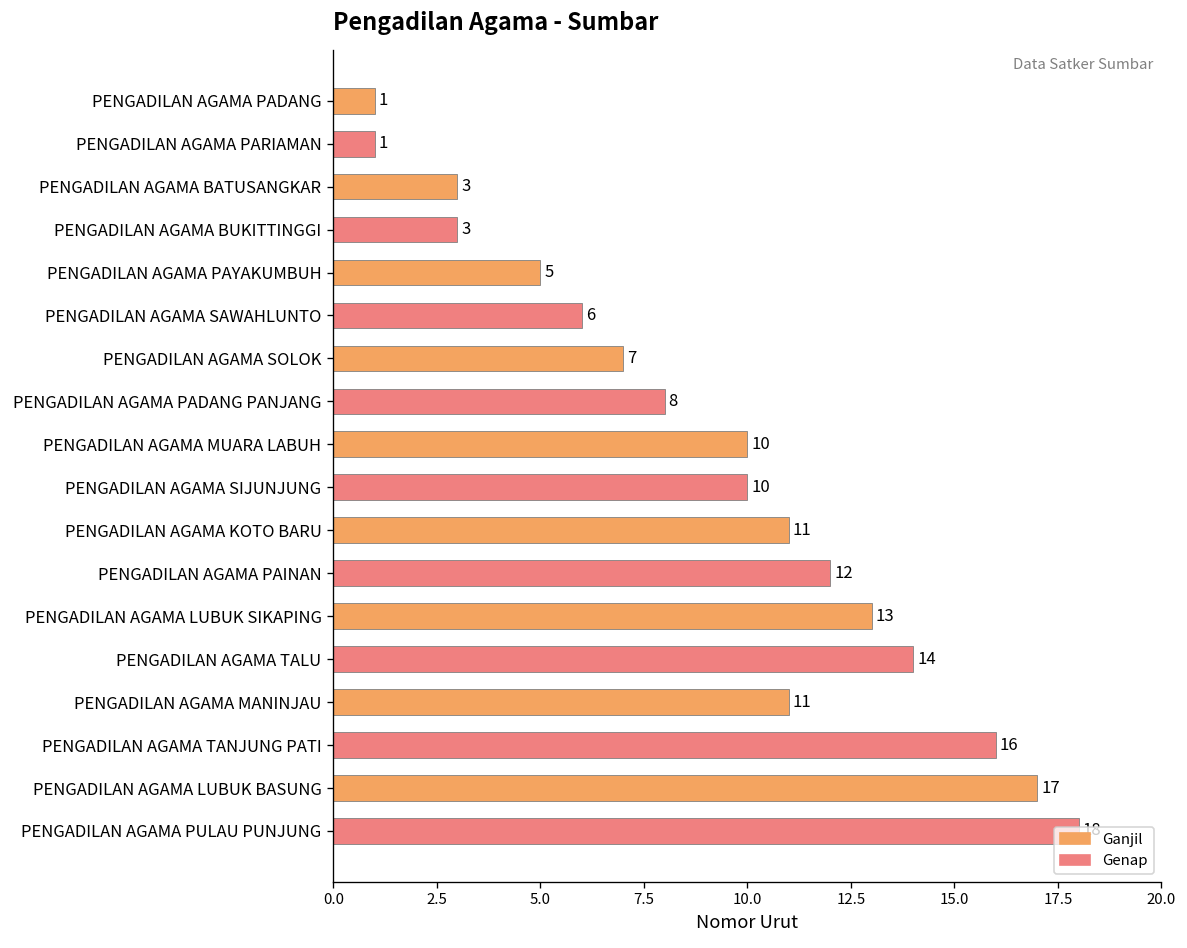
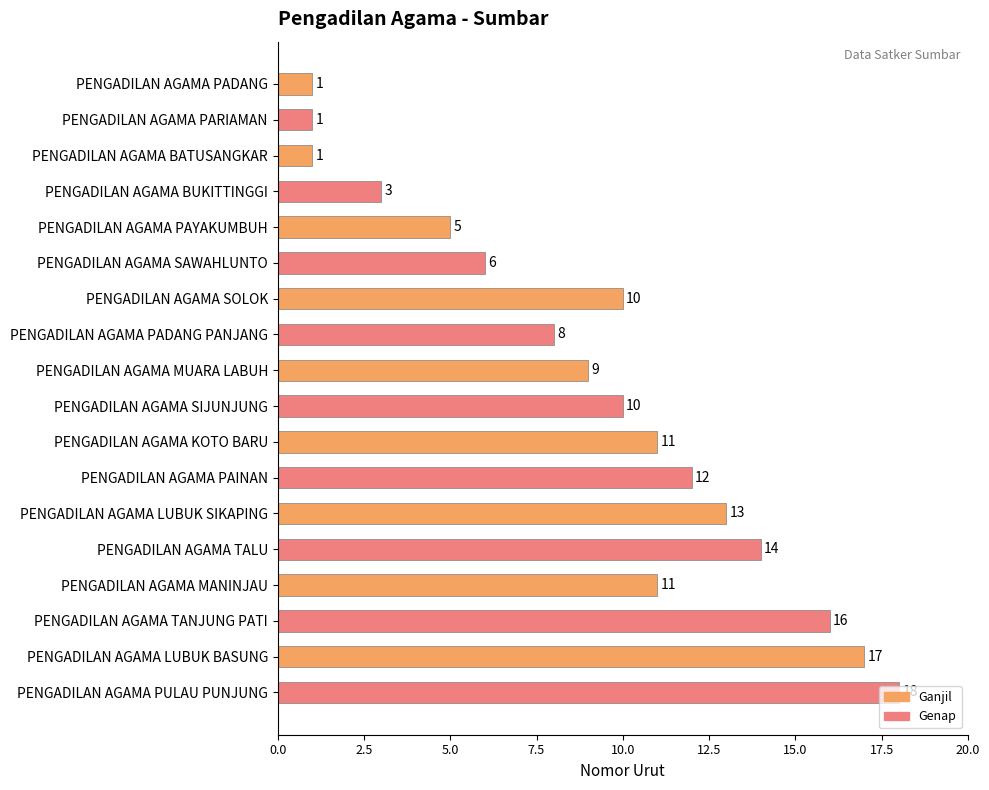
PENGADILAN AGAMA BATUSANGKAR: 3 -> 1
PENGADILAN AGAMA SOLOK: 7 -> 10
PENGADILAN AGAMA MUARA LABUH: 10 -> 9
